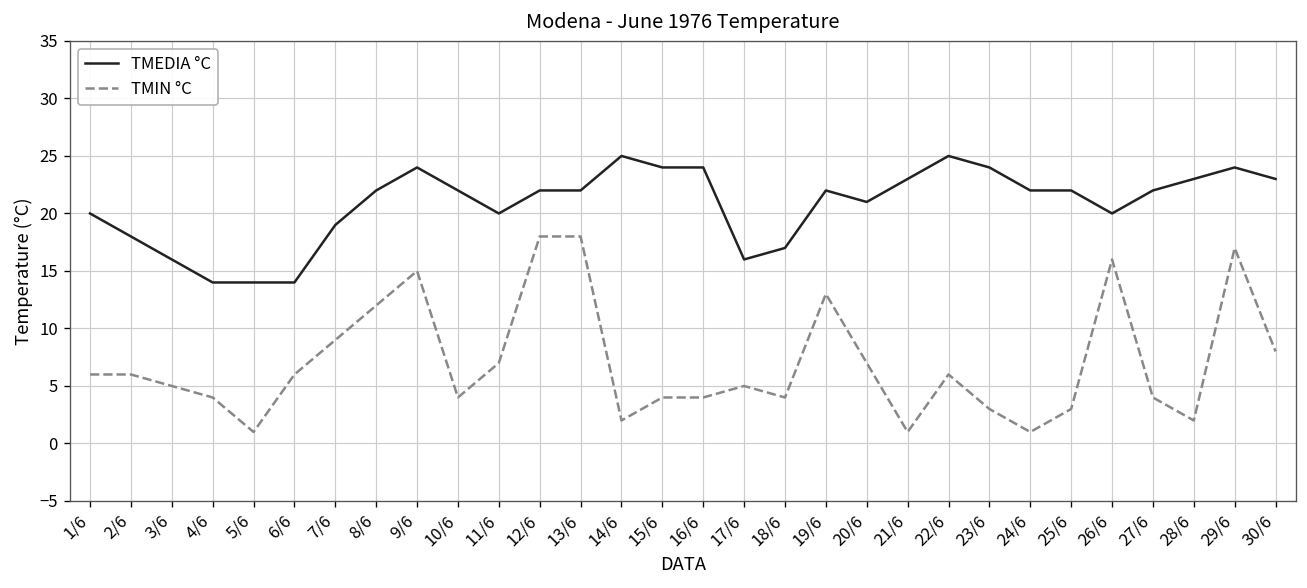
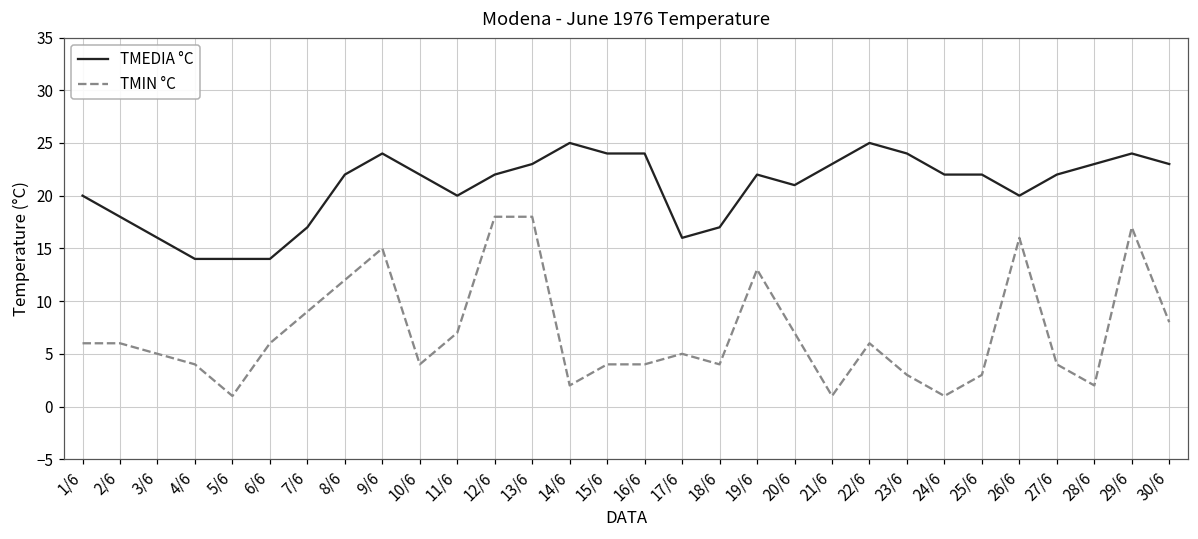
TMEDIA °C, 7/6: 19 -> 17
TMEDIA °C, 13/6: 22 -> 23
